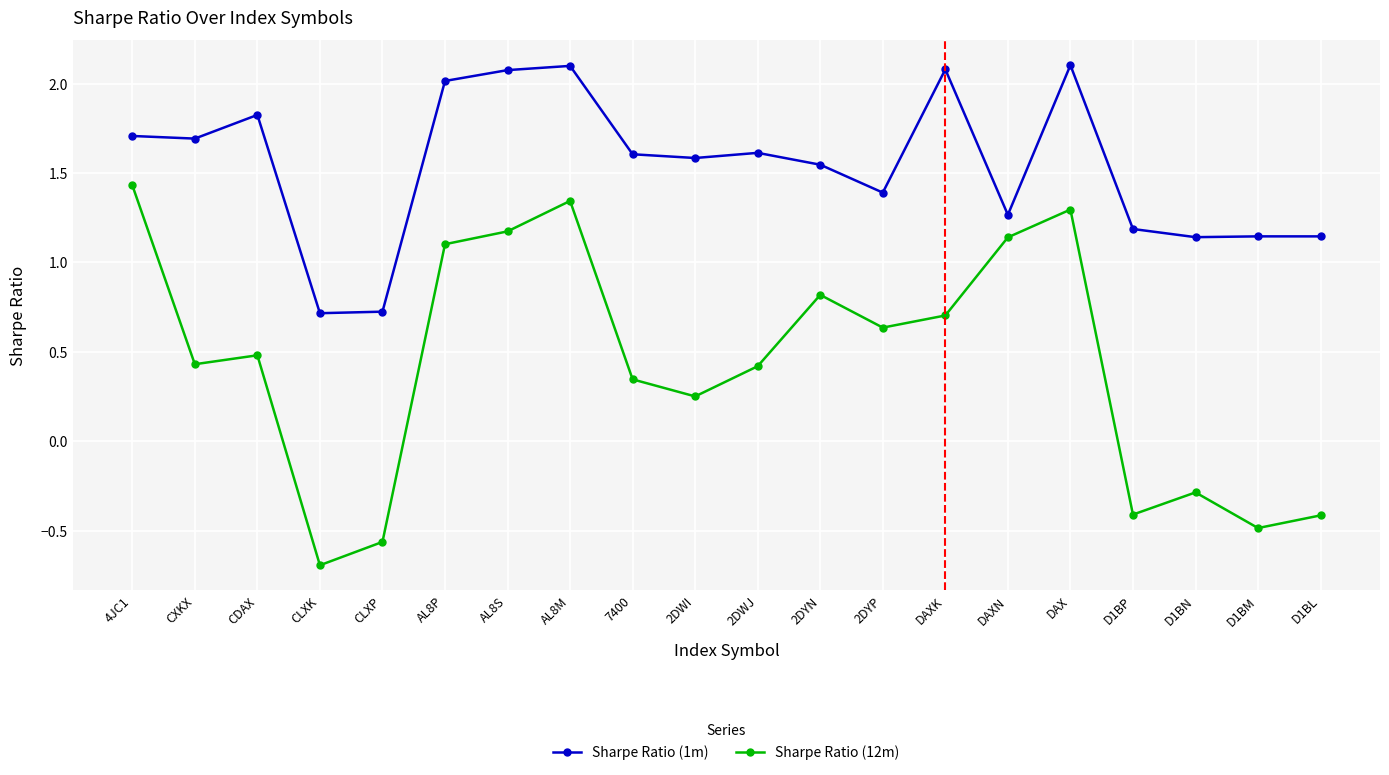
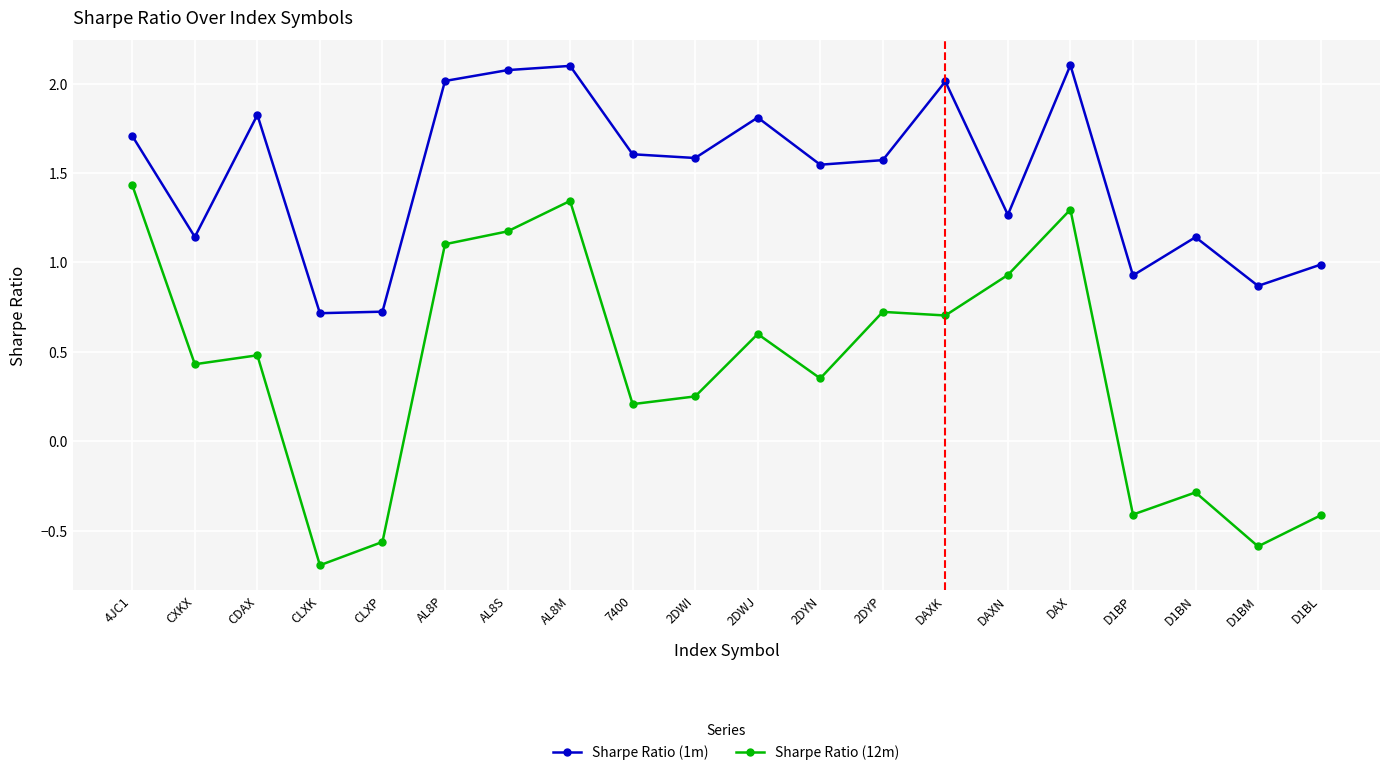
Sharpe Ratio (1m), CXKX: 1.69 -> 1.14
Sharpe Ratio (12m), 7400: 0.35 -> 0.21
Sharpe Ratio (1m), 2DWJ: 1.61 -> 1.81
Sharpe Ratio (12m), 2DWJ: 0.42 -> 0.60
Sharpe Ratio (12m), 2DYN: 0.82 -> 0.35
Sharpe Ratio (1m), 2DYP: 1.39 -> 1.57
Sharpe Ratio (12m), 2DYP: 0.64 -> 0.72
Sharpe Ratio (1m), DAXK: 2.08 -> 2.01
Sharpe Ratio (12m), DAXN: 1.14 -> 0.93
Sharpe Ratio (1m), D1BP: 1.19 -> 0.93
Sharpe Ratio (1m), D1BM: 1.15 -> 0.87
Sharpe Ratio (12m), D1BM: -0.49 -> -0.59
Sharpe Ratio (1m), D1BL: 1.15 -> 0.99
